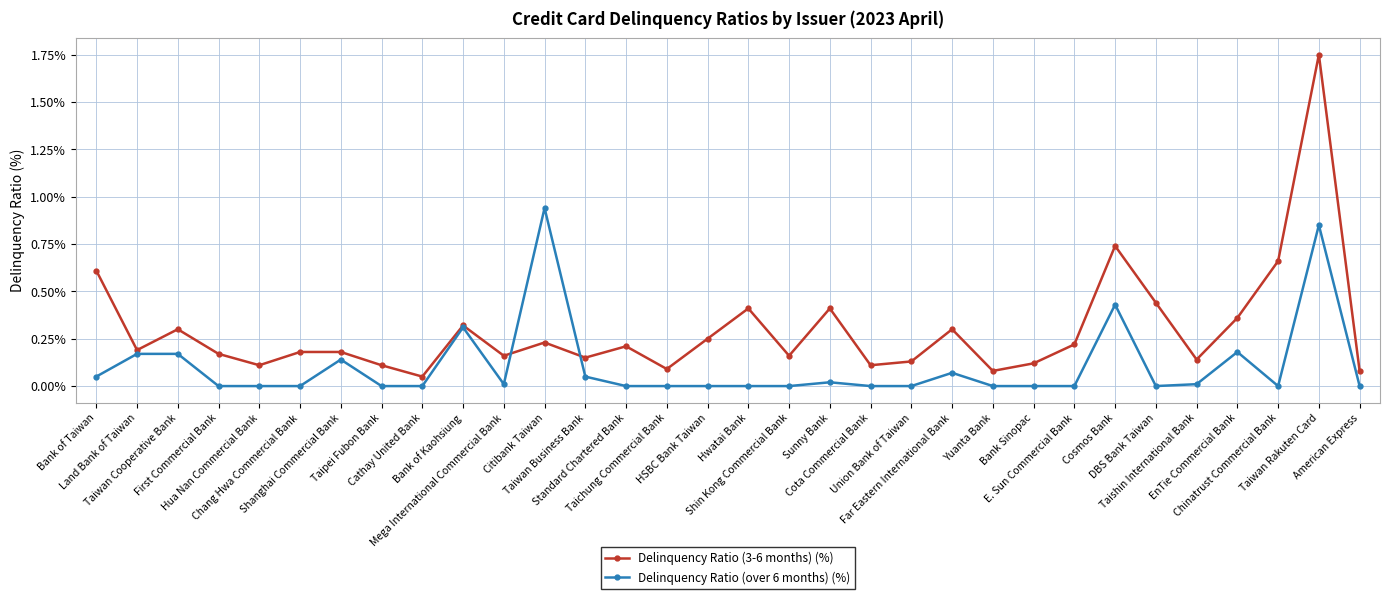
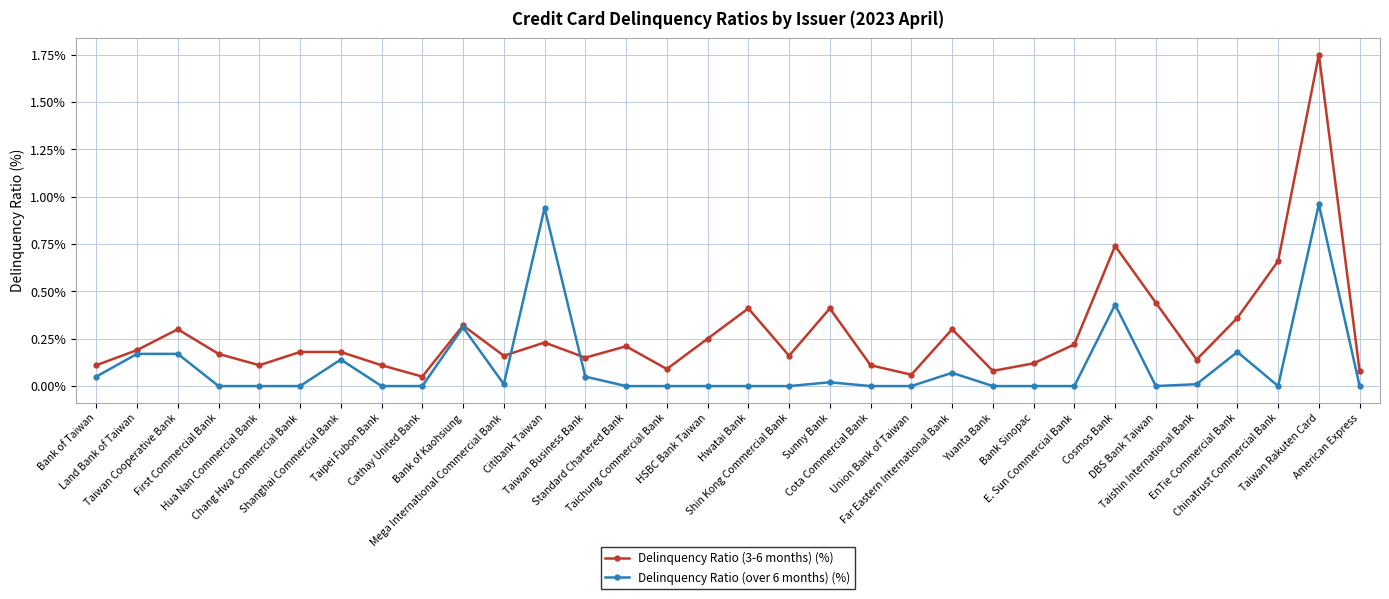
Delinquency Ratio (3-6 months) (%), Bank of Taiwan: 0.61% -> 0.11%
Delinquency Ratio (3-6 months) (%), Union Bank of Taiwan: 0.13% -> 0.06%
Delinquency Ratio (over 6 months) (%), Taiwan Rakuten Card: 0.85% -> 0.96%
